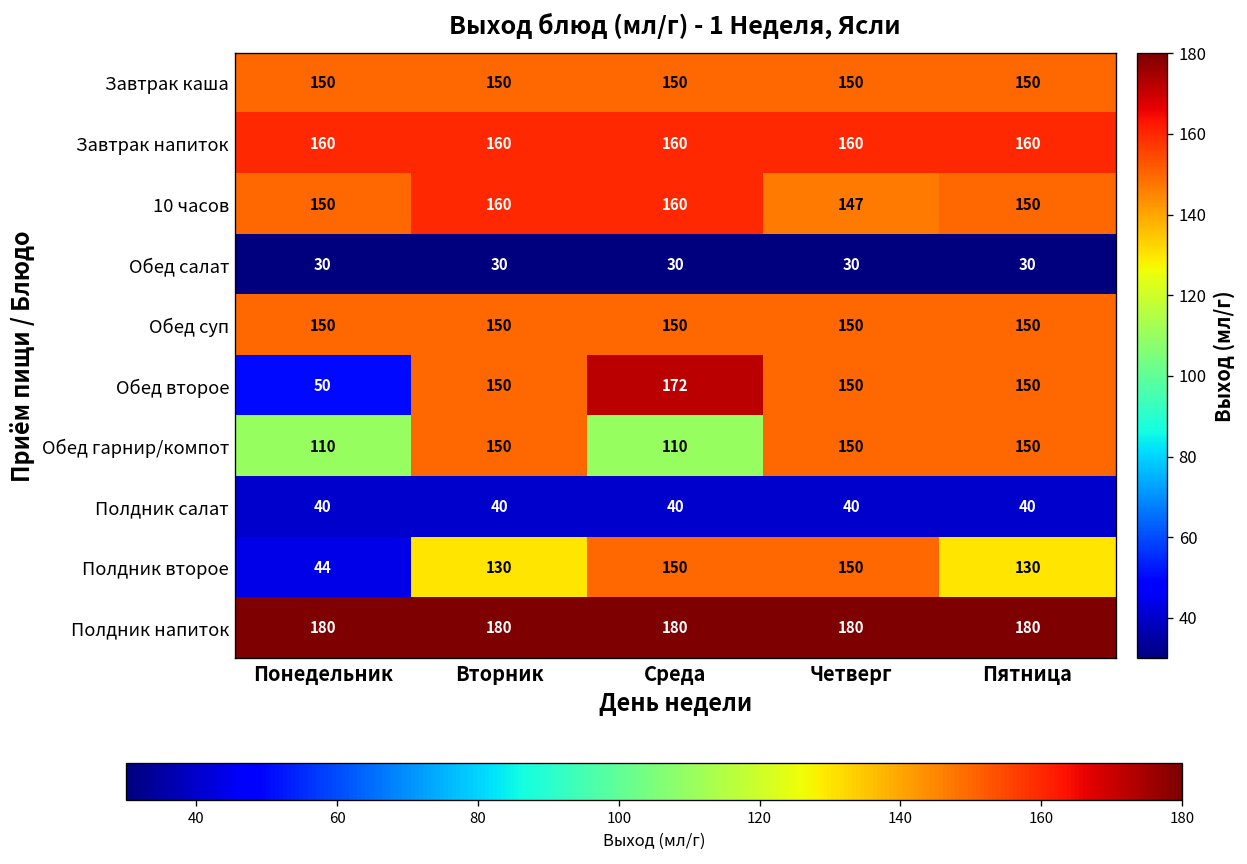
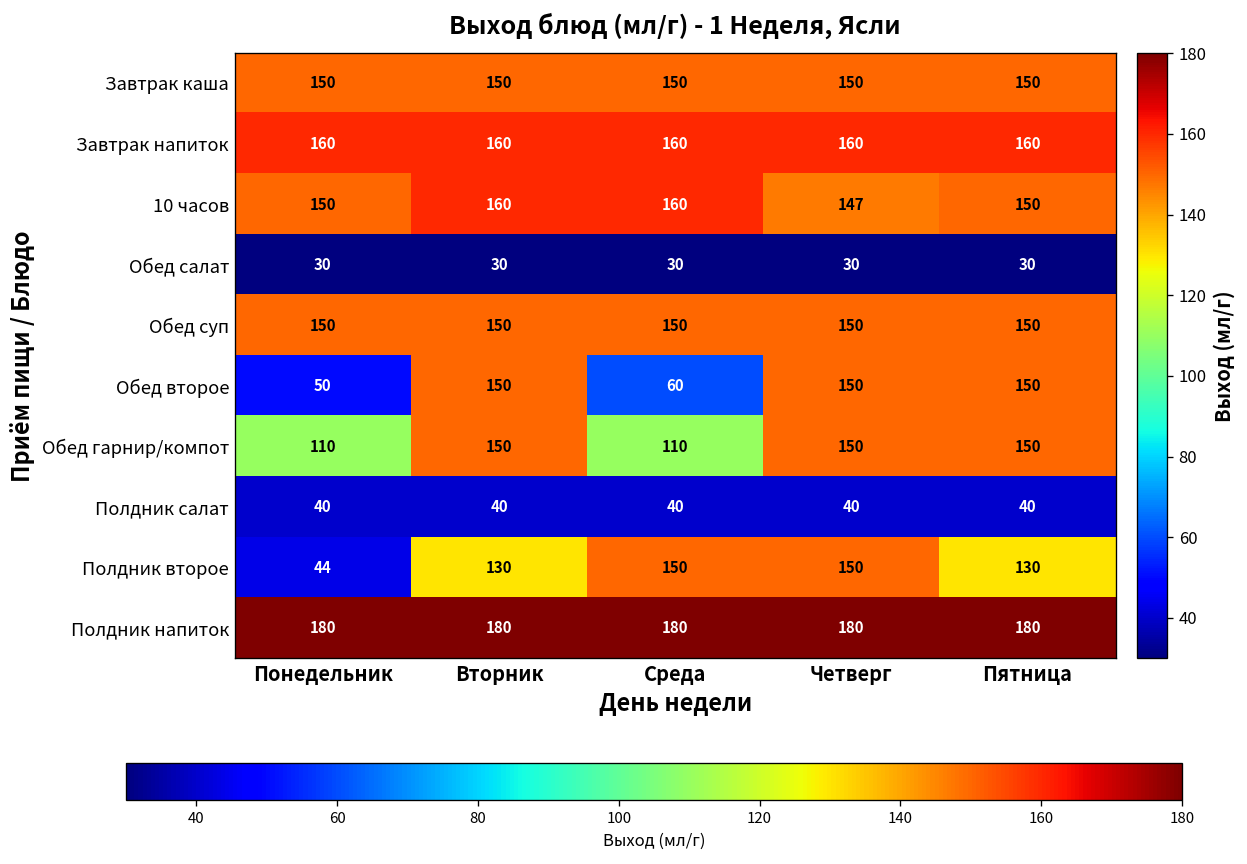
Обед второе, Среда: 172 -> 60
